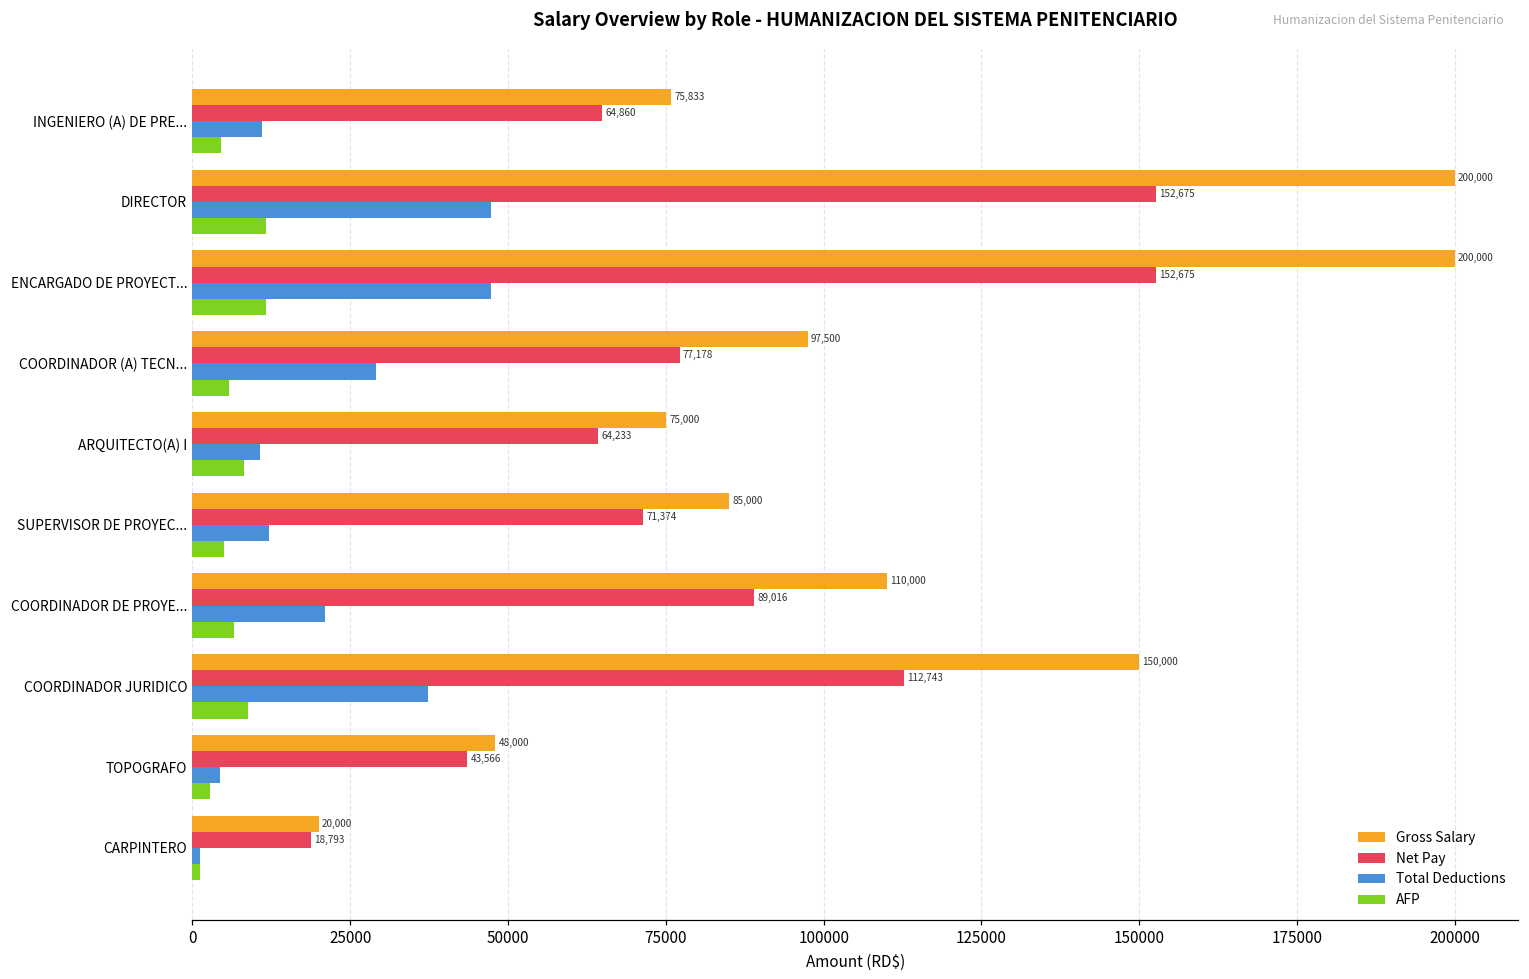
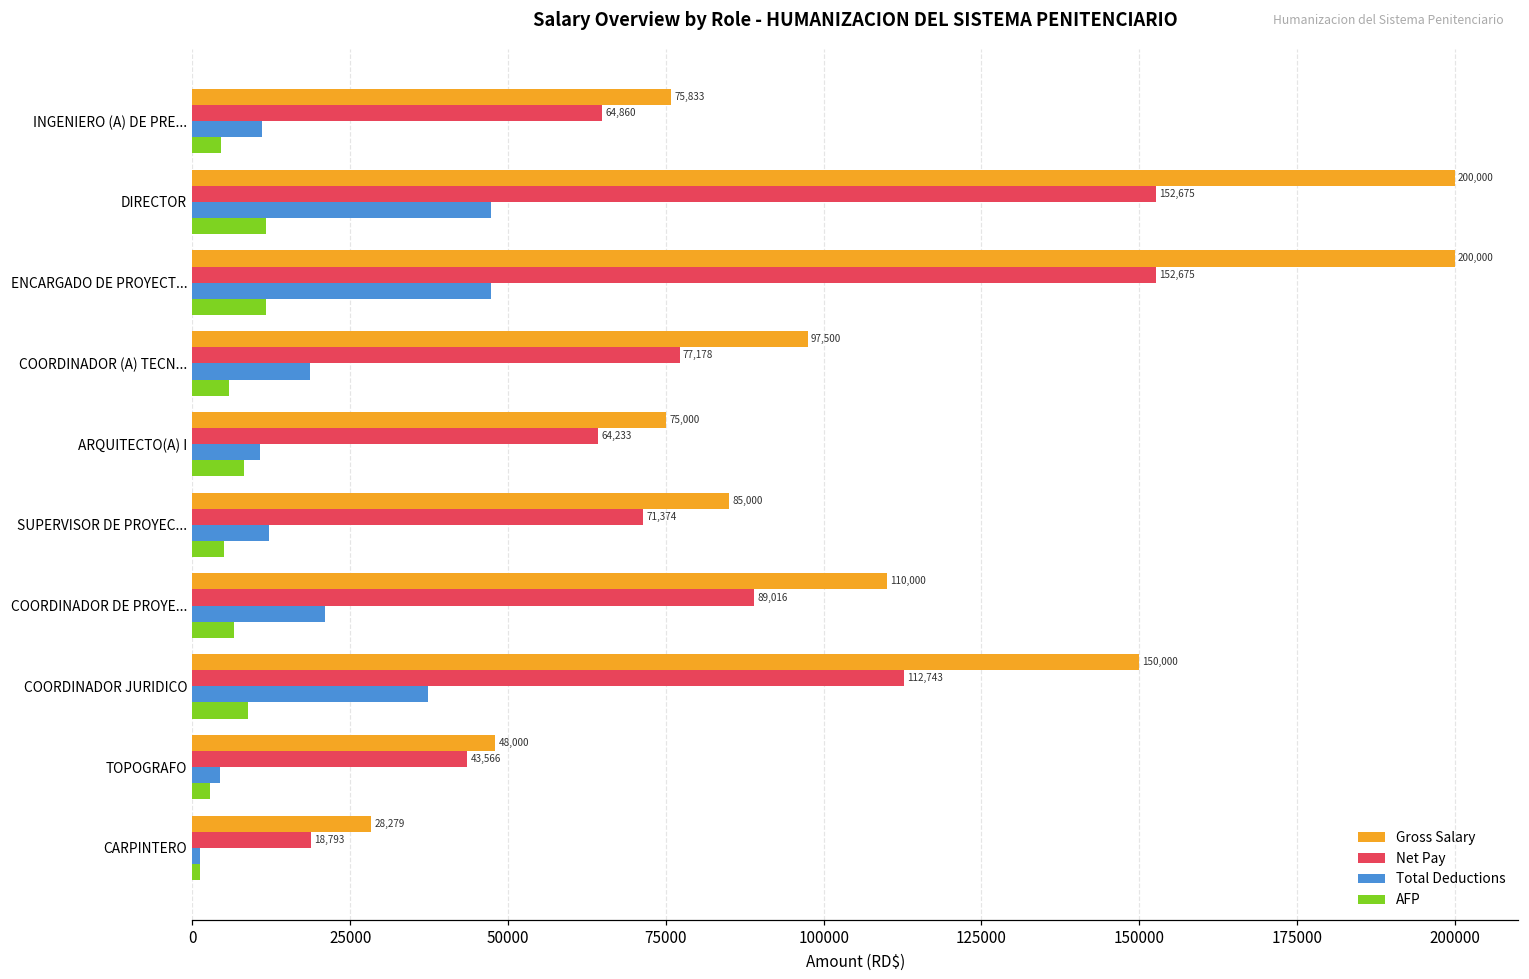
Total Deductions, COORDINADOR (A) TECN...: 29000 -> 19000
Gross Salary, CARPINTERO: 20,000 -> 28,279
